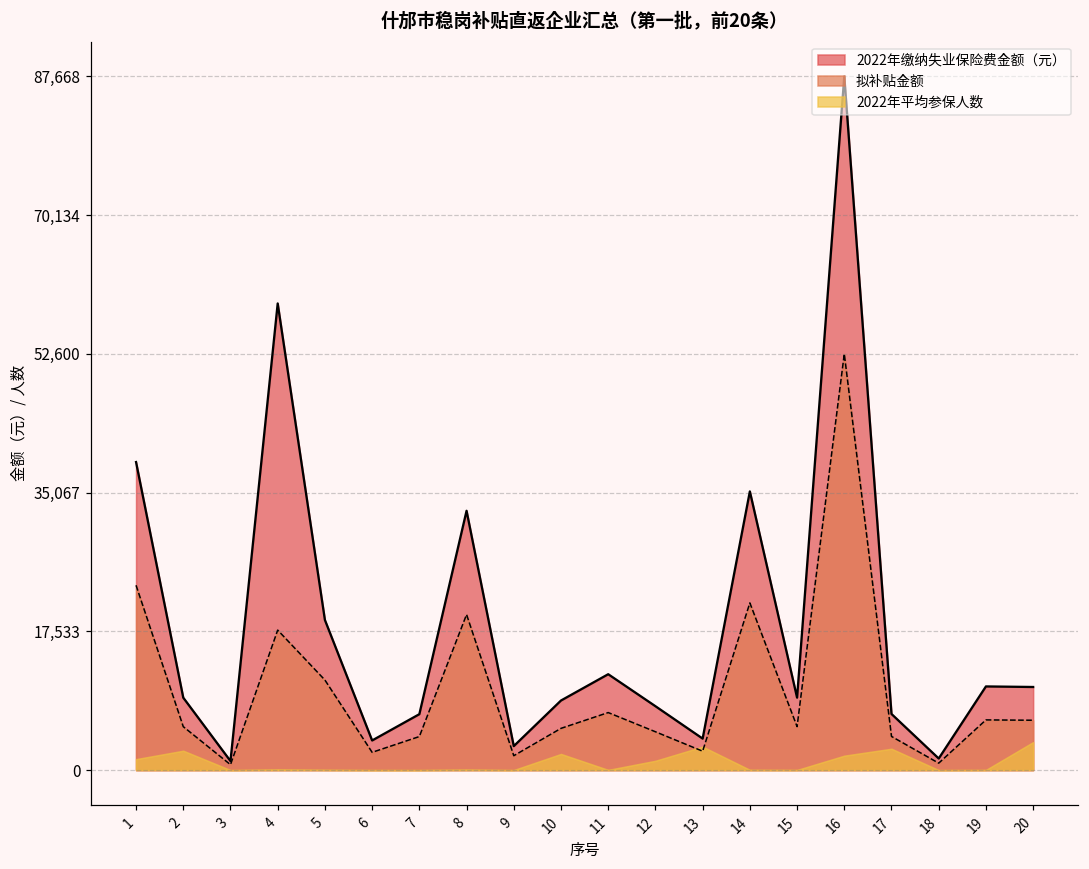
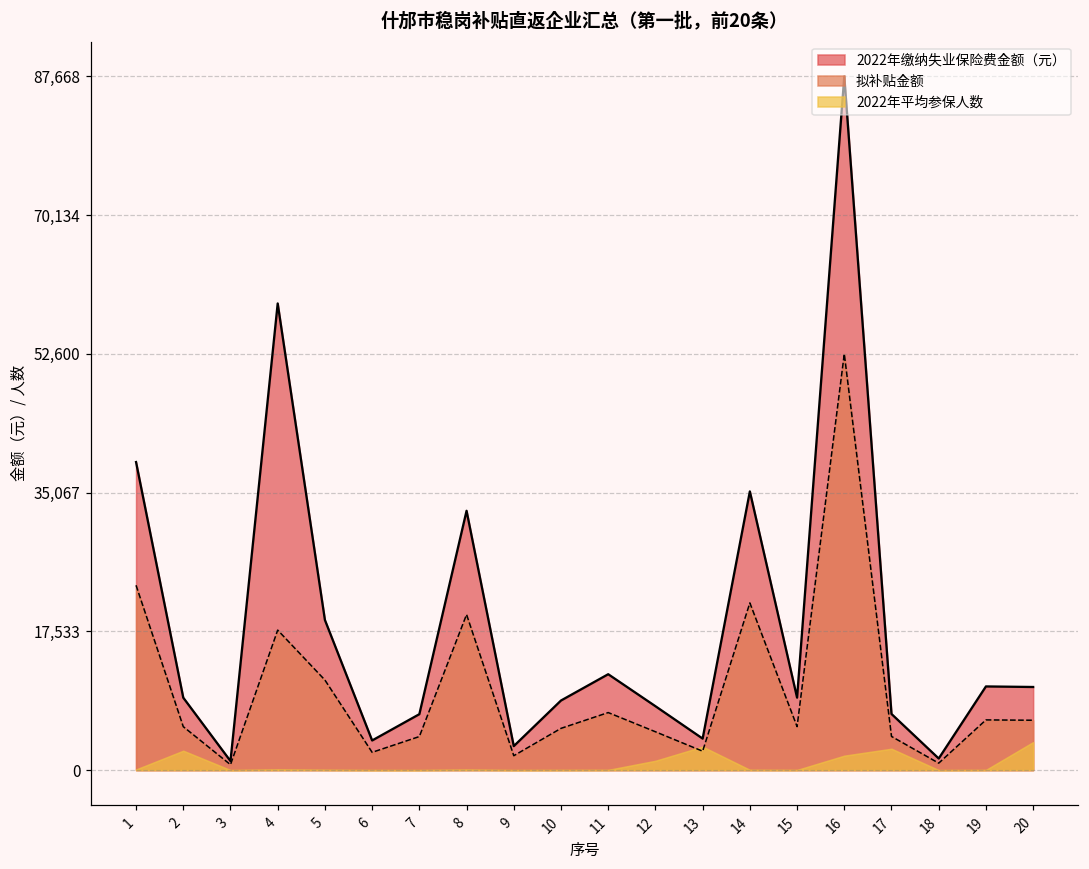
2022年平均参保人数, 1: 1,000 -> 0
2022年平均参保人数, 10: 2,000 -> 0
